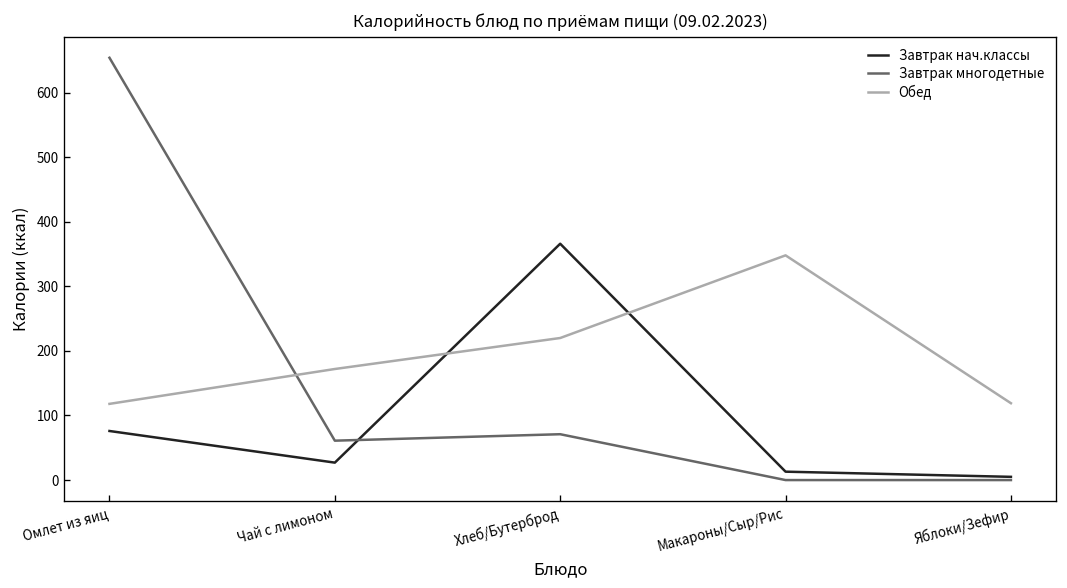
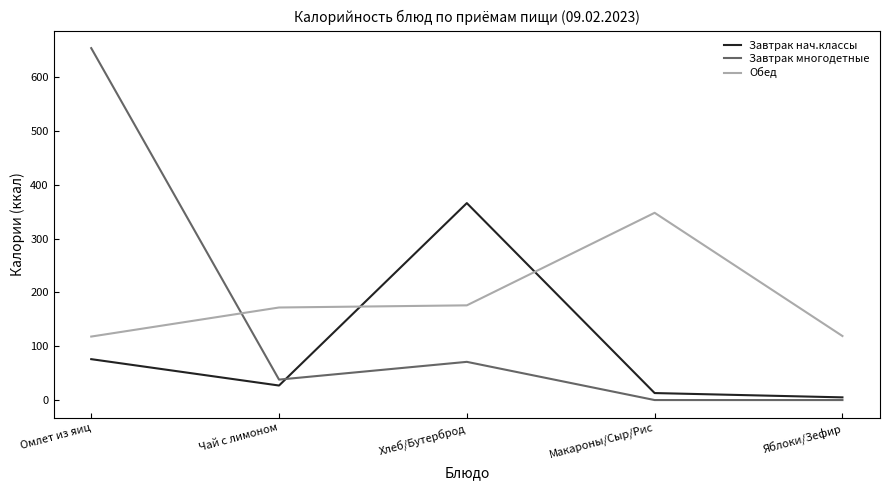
Завтрак многодетные, Чай с лимоном: 60 -> 40
Обед, Хлеб/Бутерброд: 220 -> 180
